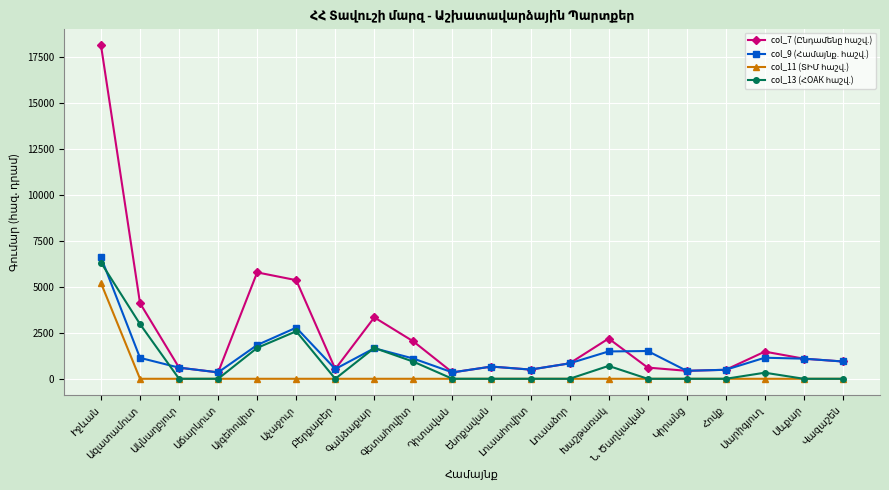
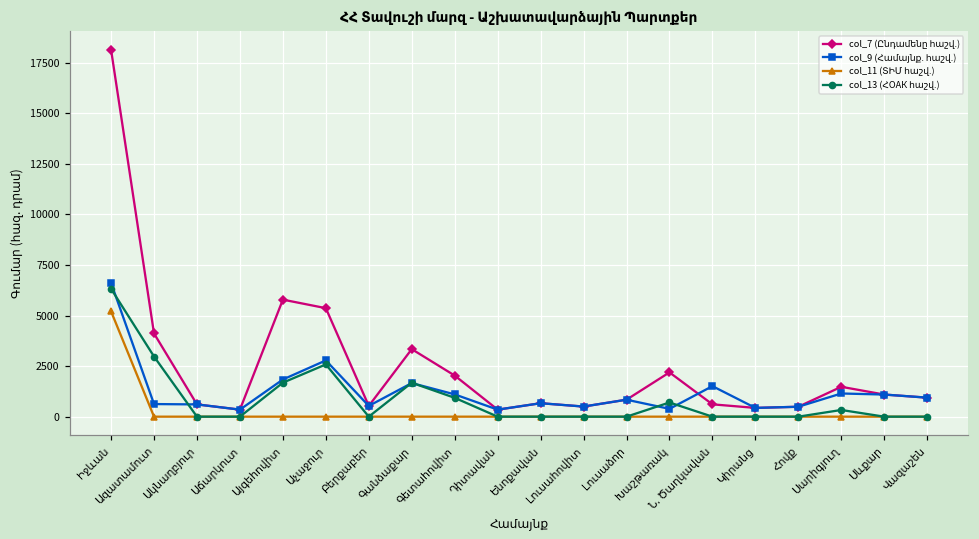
col_9 (Համայնք. հաշվ.), Ազատամուտ: 1100 -> 600
col_9 (Համայնք. հաշվ.), Խաշթառակ: 1500 -> 400
